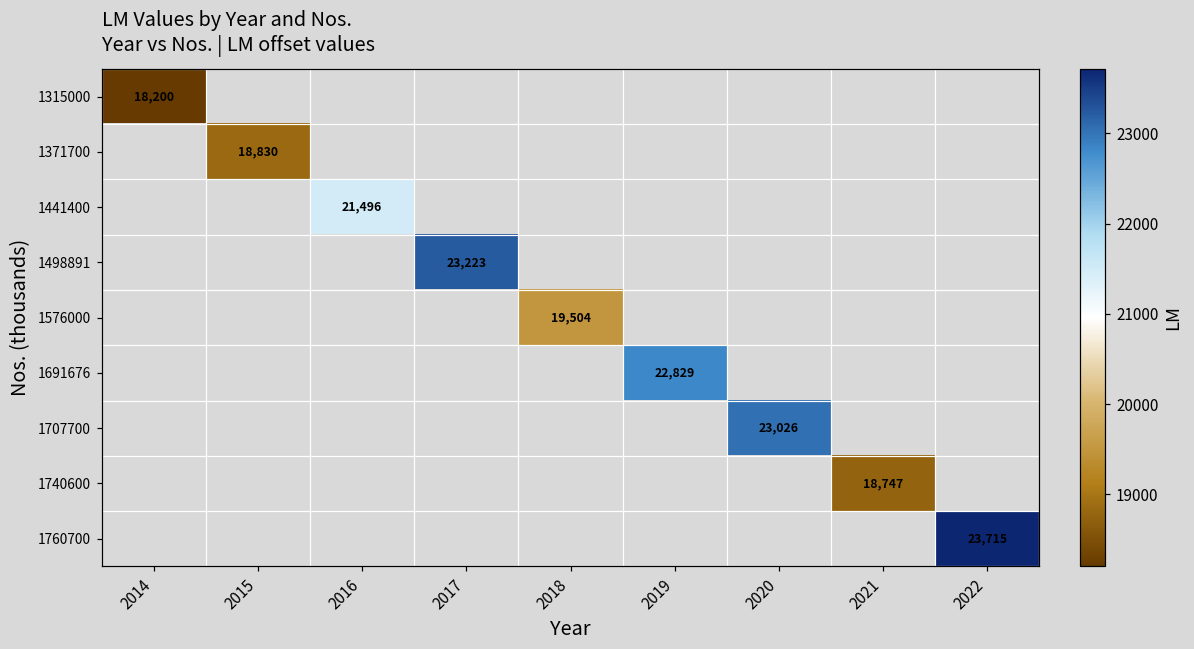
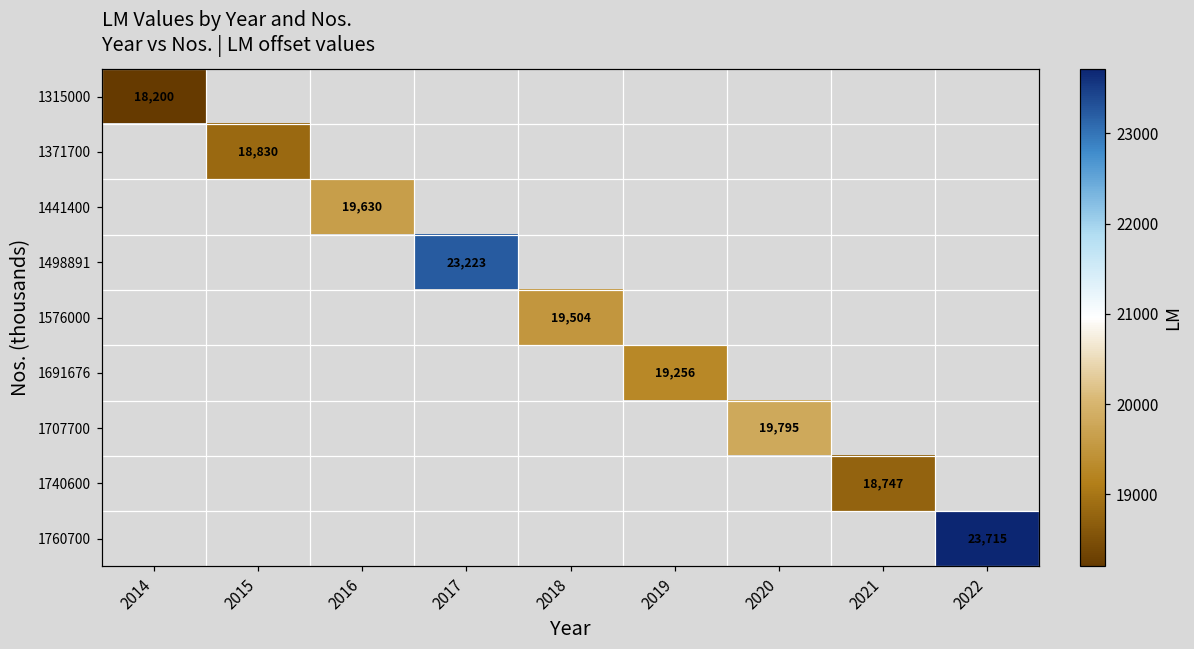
1441400, 2016: 21,496 -> 19,630
1691676, 2019: 22,829 -> 19,256
1707700, 2020: 23,026 -> 19,795
